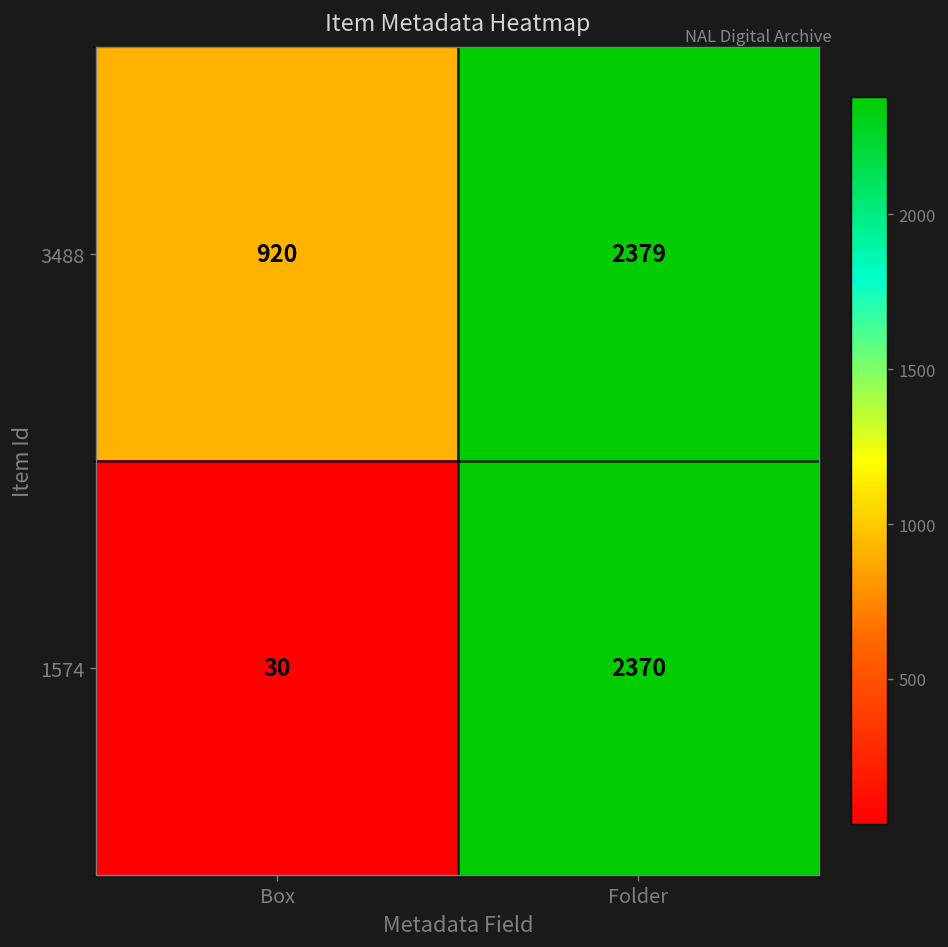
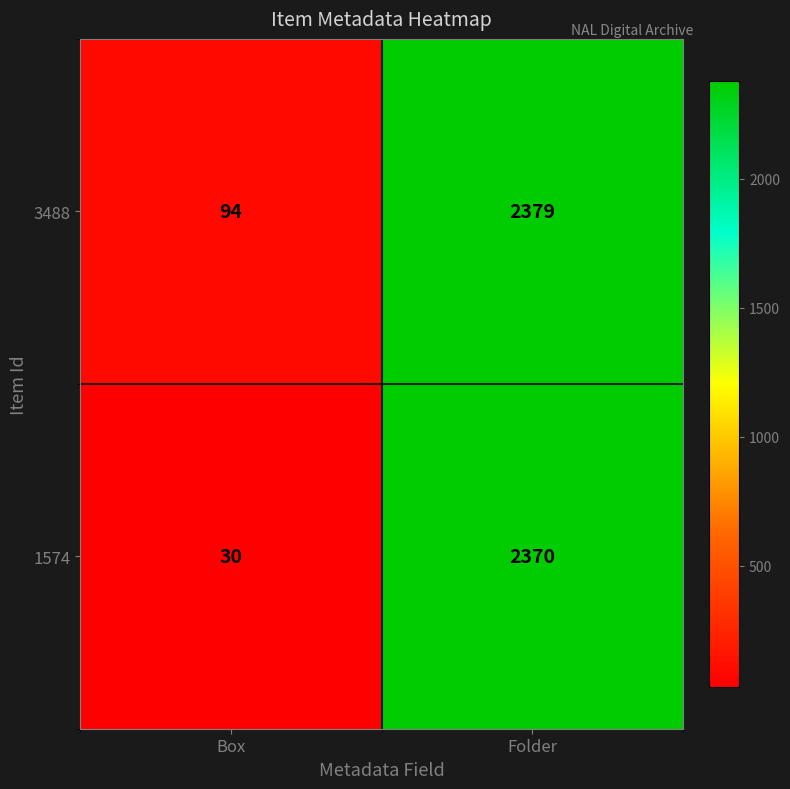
3488, Box: 920 -> 94
